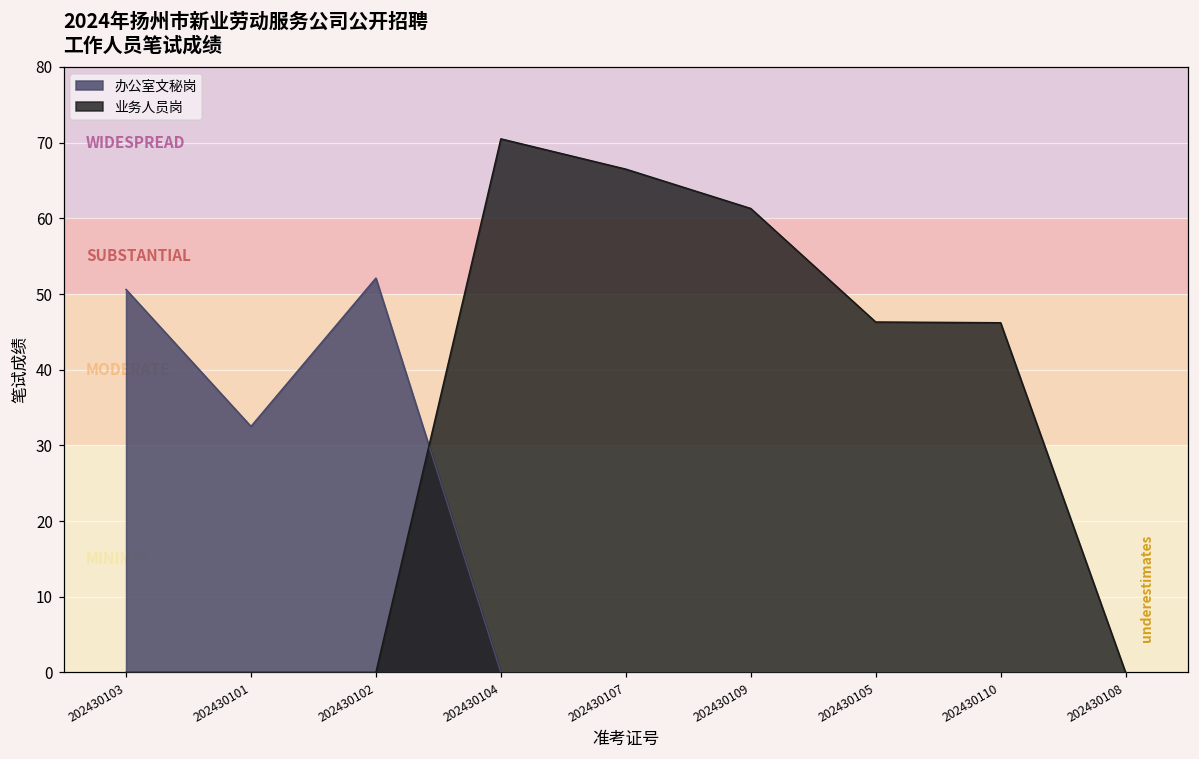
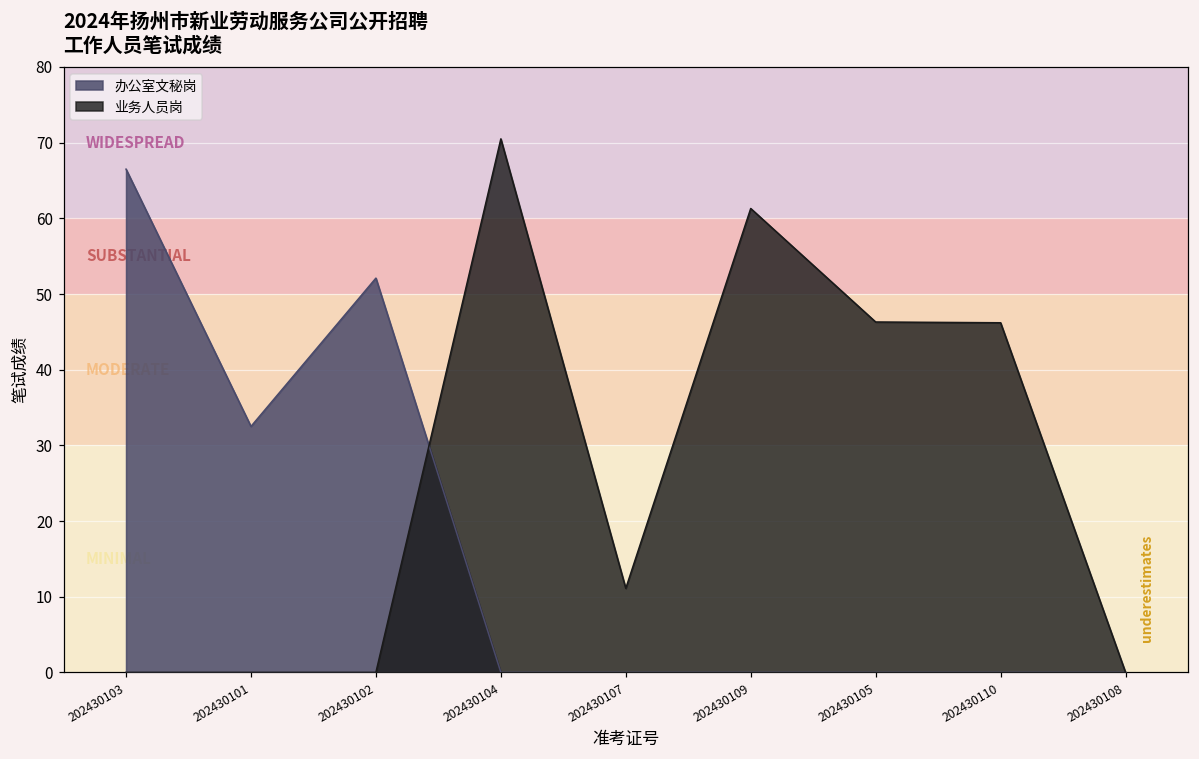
办公室文秘岗, 202430103: 51 -> 67
业务人员岗, 202430107: 67 -> 11
